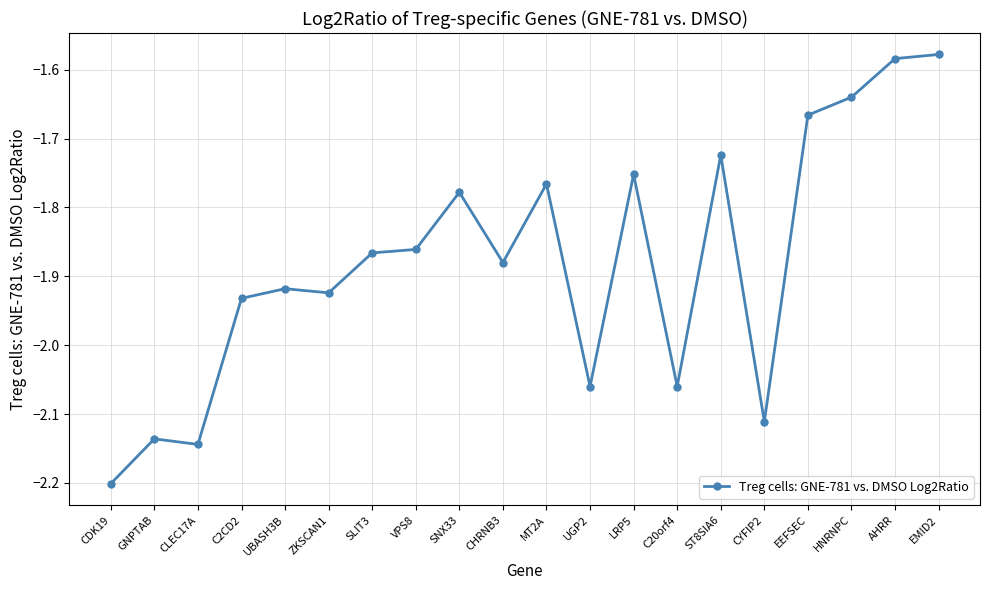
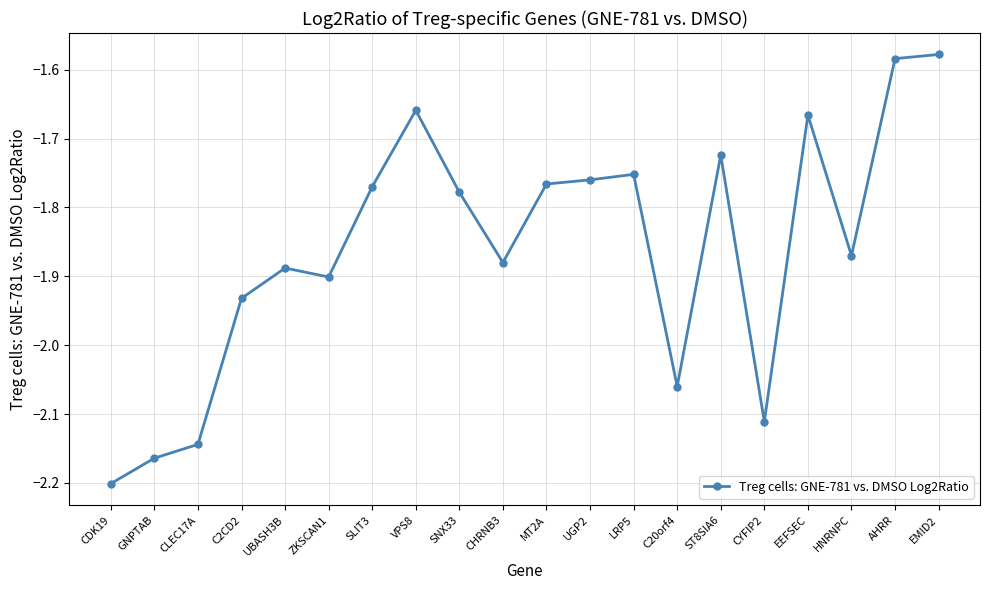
GNPTAB: -2.14 -> -2.16
UBASH3B: -1.92 -> -1.89
ZKSCAN1: -1.92 -> -1.90
SLIT3: -1.87 -> -1.77
VPS8: -1.86 -> -1.66
UGP2: -2.06 -> -1.76
HNRNPC: -1.64 -> -1.87
